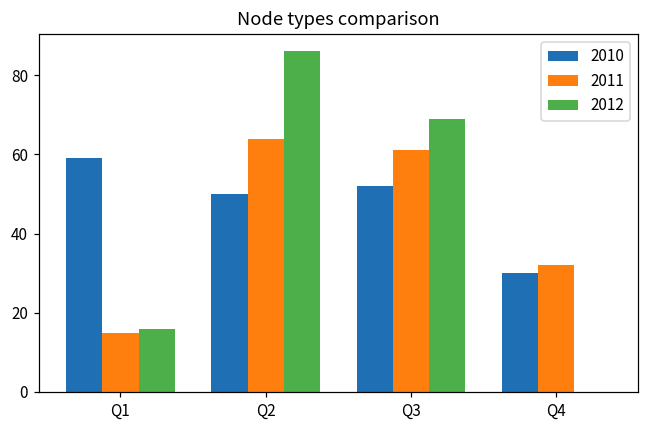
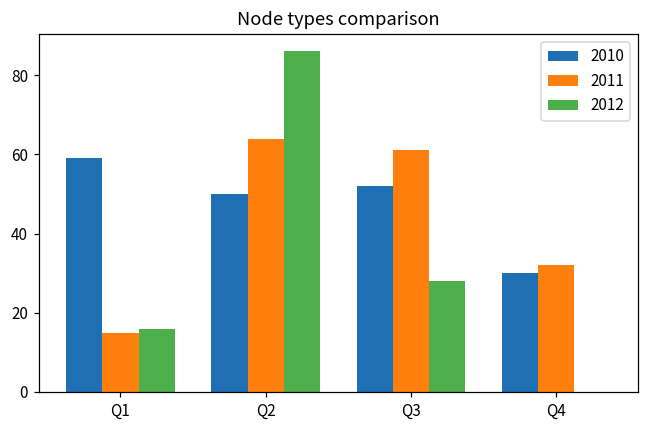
2012, Q3: 69 -> 28
